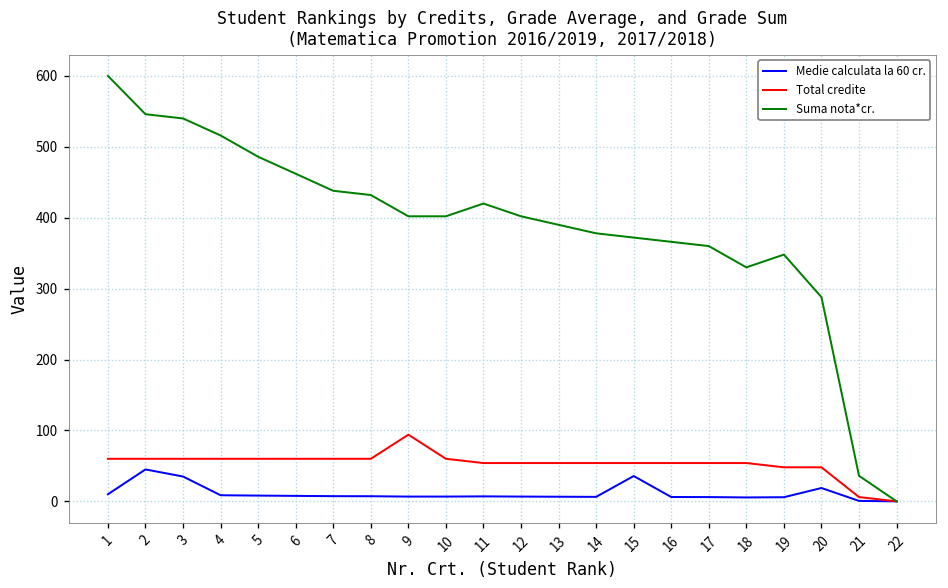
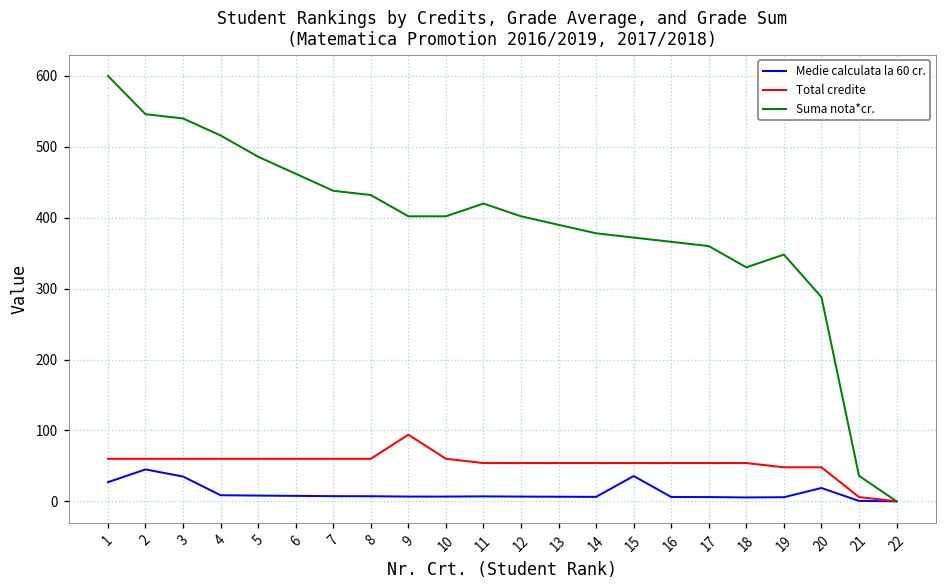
Medie calculata la 60 cr., 1: 10 -> 30
